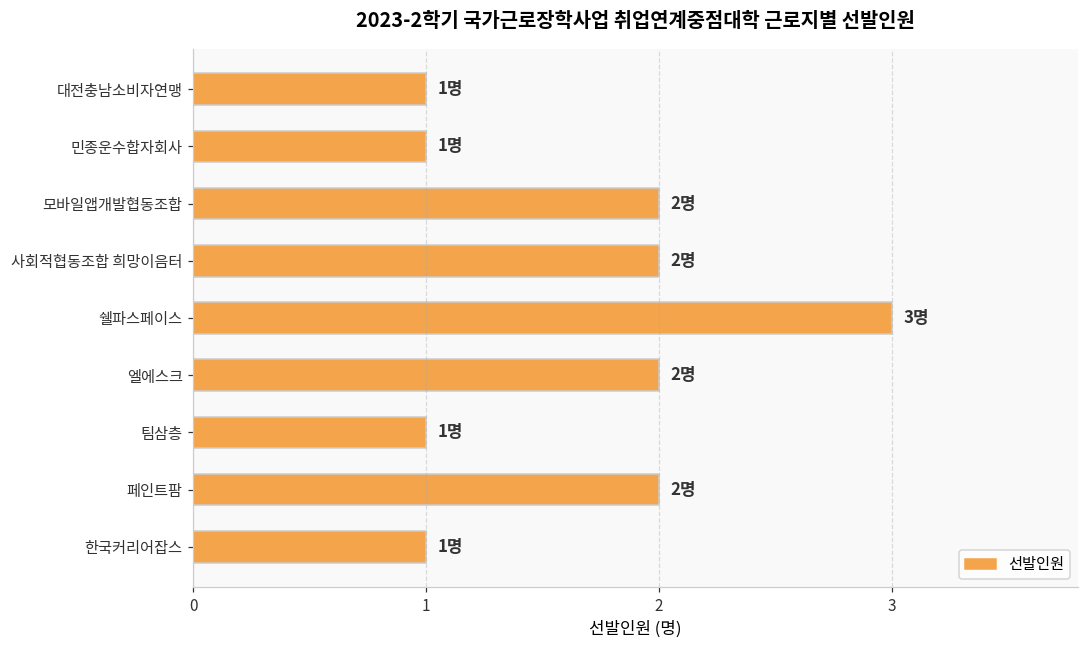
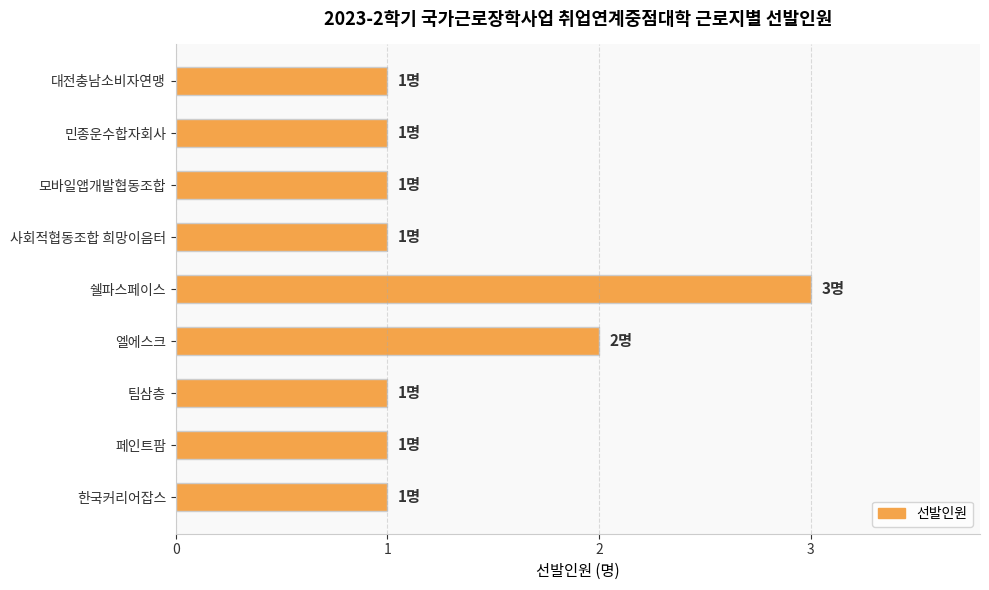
모바일앱개발협동조합: 2명 -> 1명
사회적협동조합 희망이음터: 2명 -> 1명
페인트팜: 2명 -> 1명
